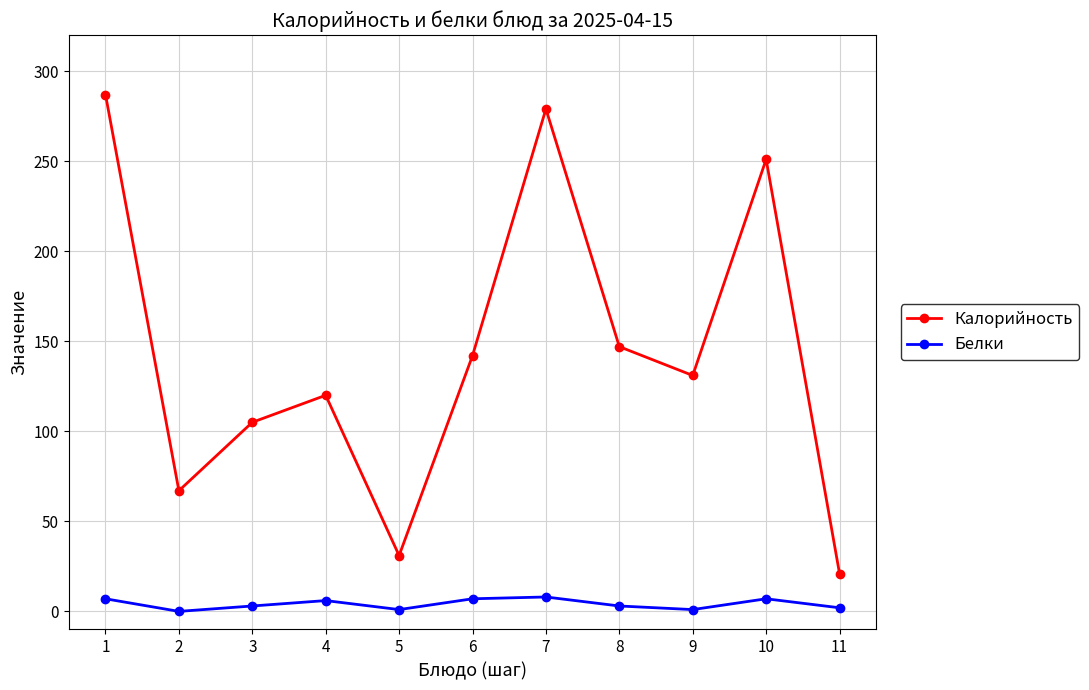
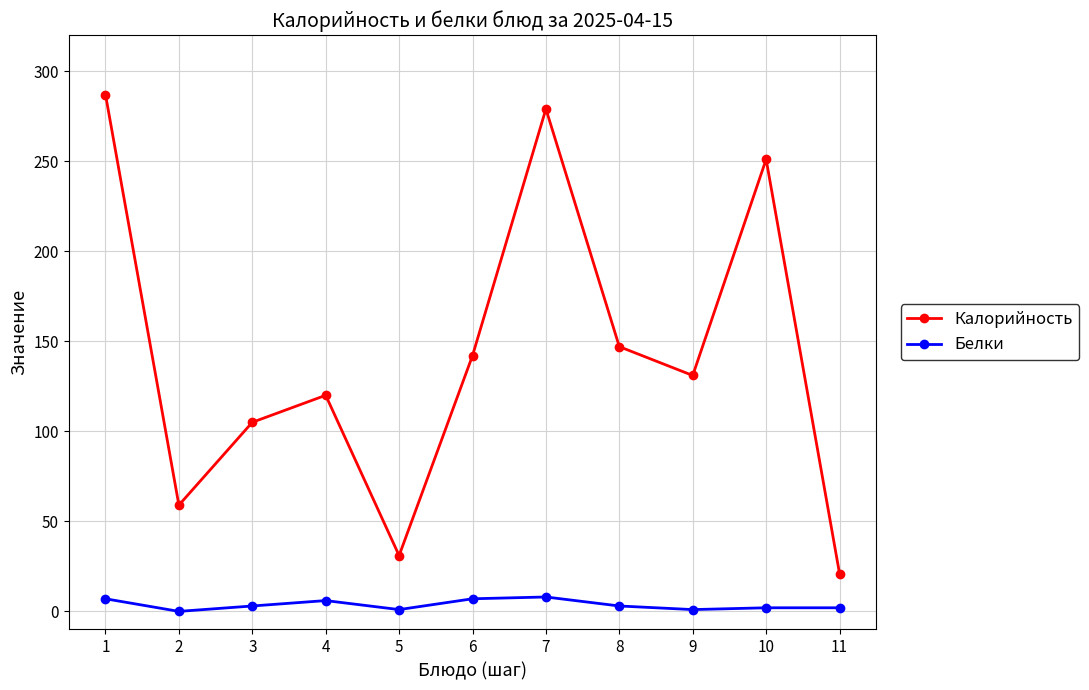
Калорийность, 2: 67 -> 59
Белки, 10: 7 -> 2
